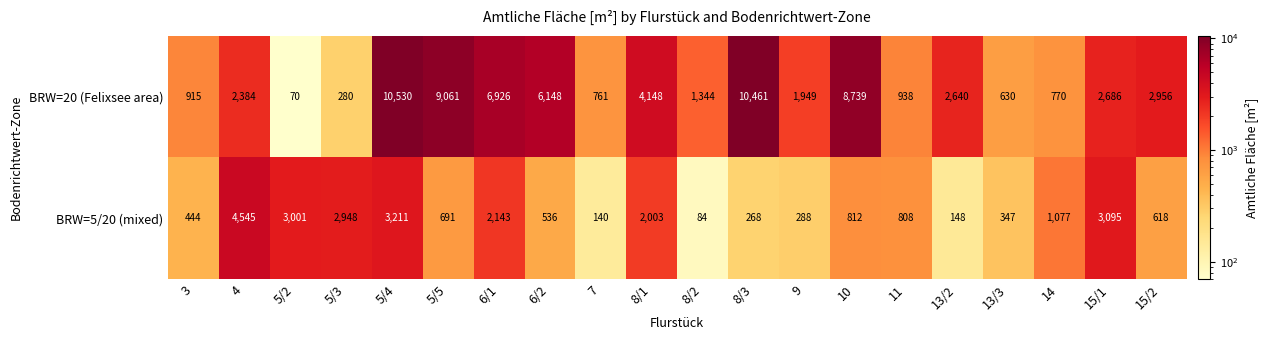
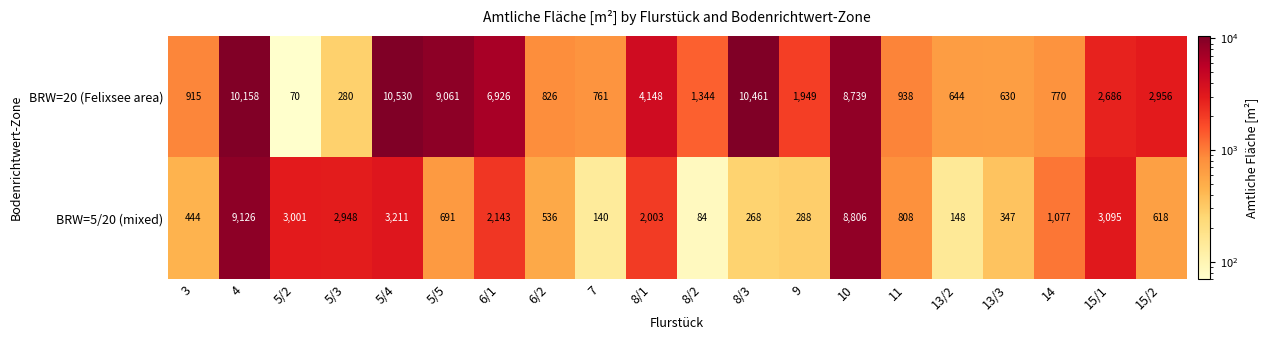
BRW=20 (Felixsee area), 4: 2,384 -> 10,158
BRW=20 (Felixsee area), 6/2: 6,148 -> 826
BRW=20 (Felixsee area), 13/2: 2,640 -> 644
BRW=5/20 (mixed), 4: 4,545 -> 9,126
BRW=5/20 (mixed), 10: 812 -> 8,806
